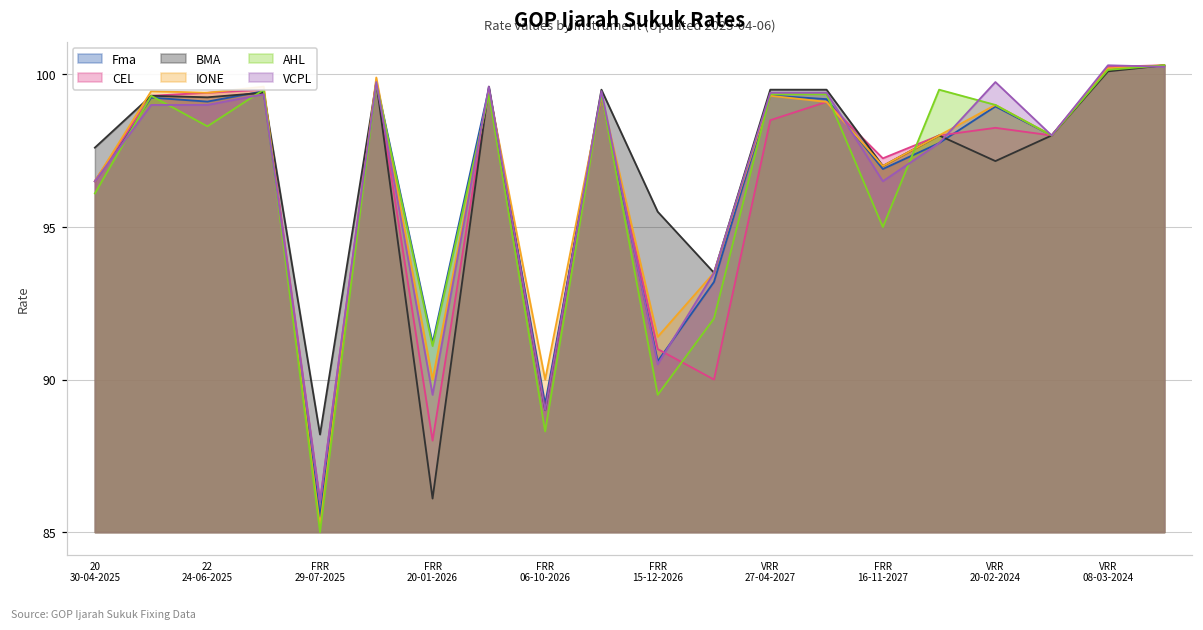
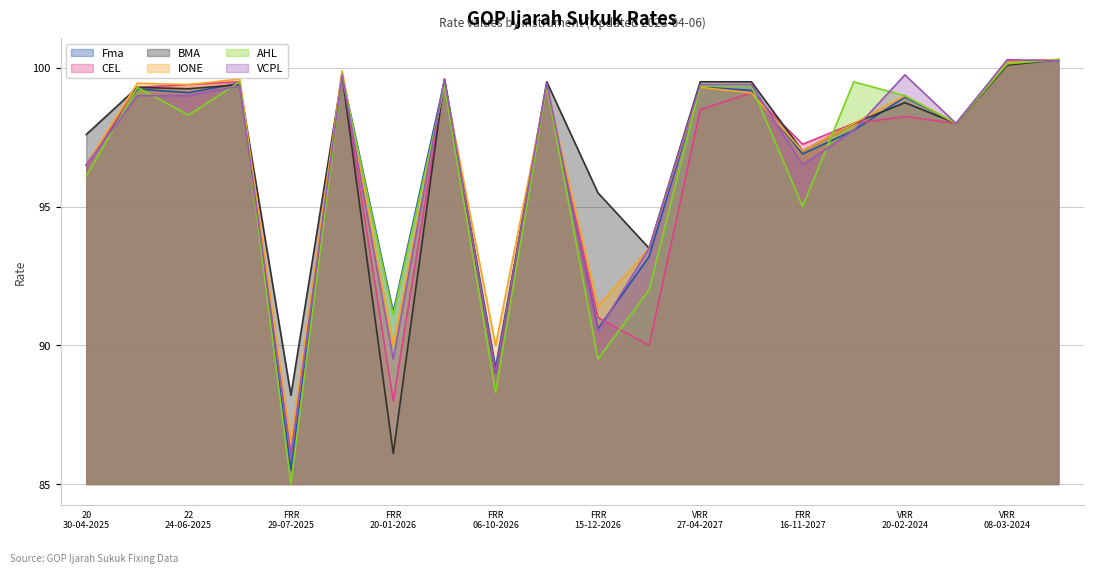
IONE, FRR 29-07-2025: 85.2 -> 86.5
BMA, VRR 20-02-2024: 97.2 -> 98.8
